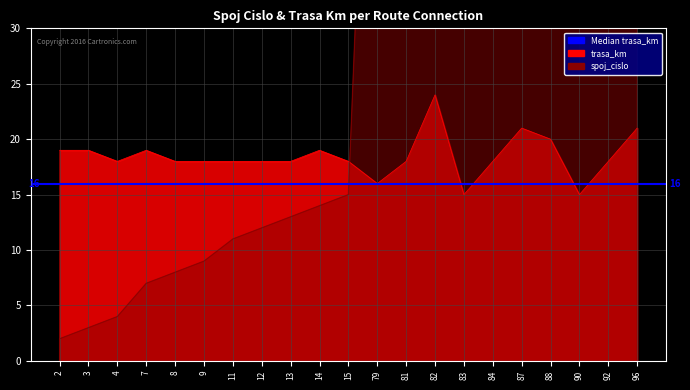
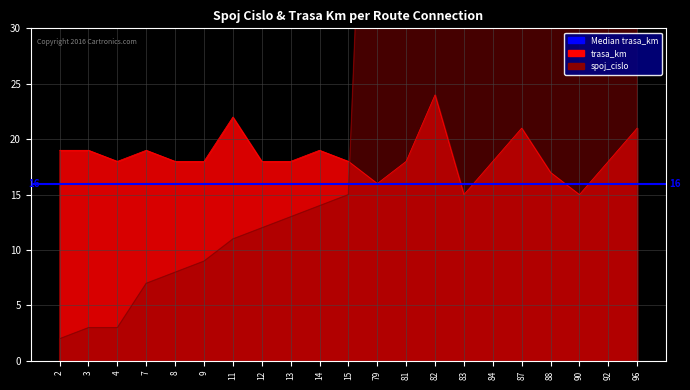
spoj_cislo, 4: 4 -> 3
trasa_km, 11: 18 -> 22
trasa_km, 88: 20 -> 17
